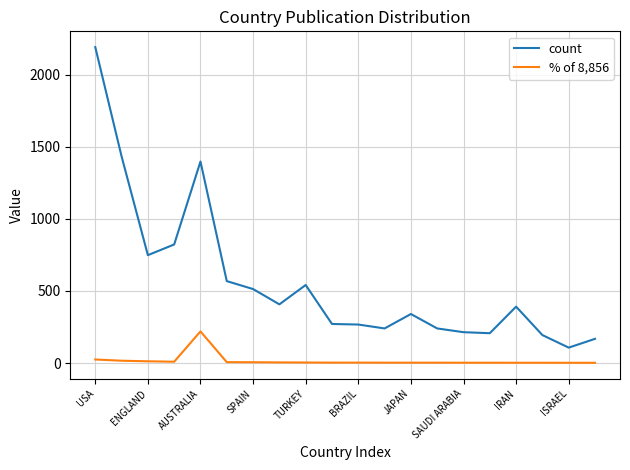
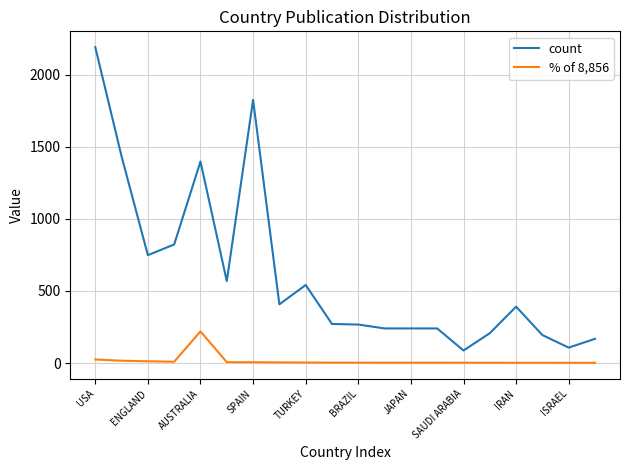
count, SPAIN: 510 -> 1820
count, JAPAN: 340 -> 240
count, SAUDI ARABIA: 210 -> 90
